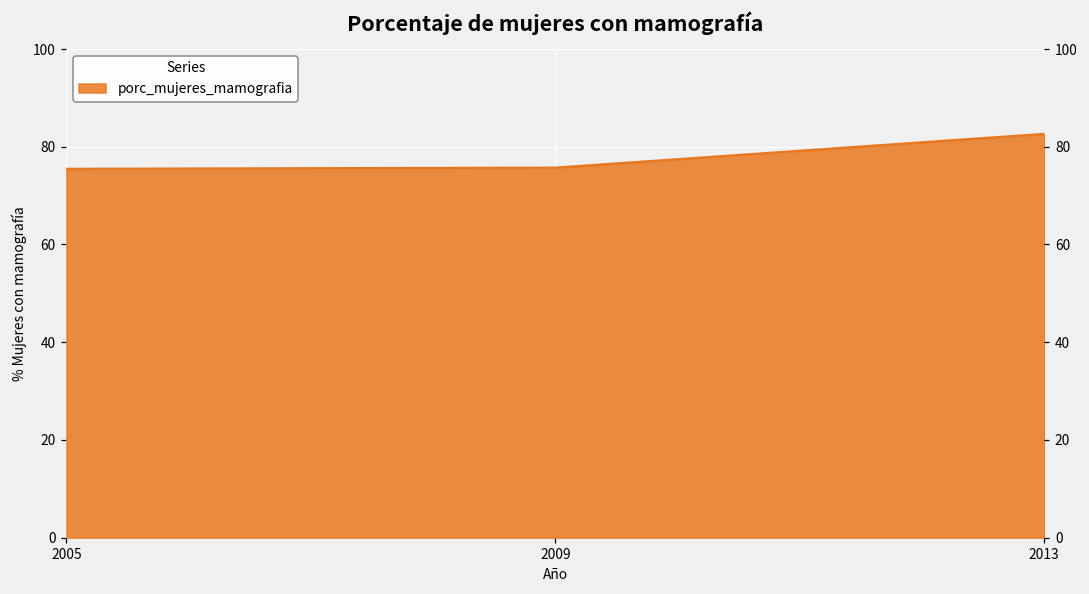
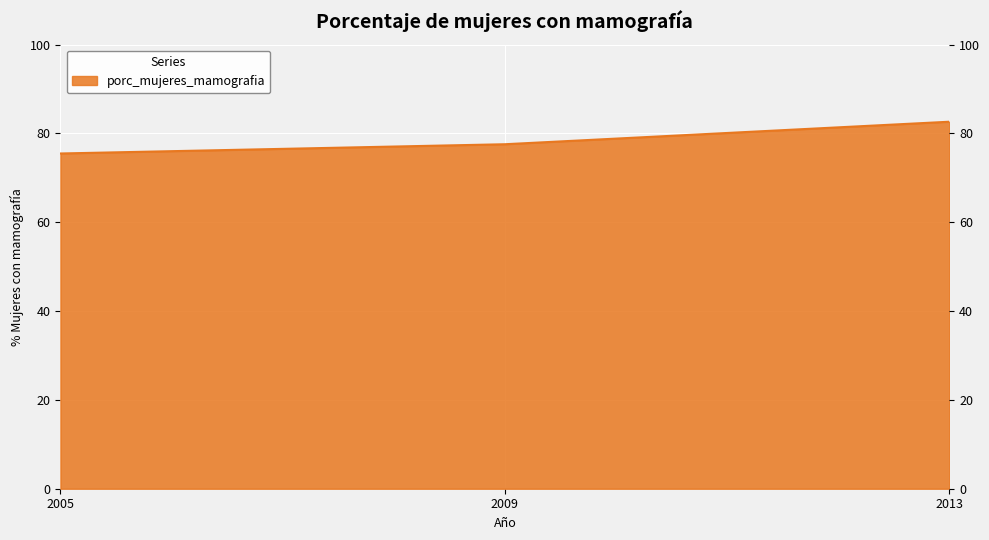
2009: 76 -> 78
